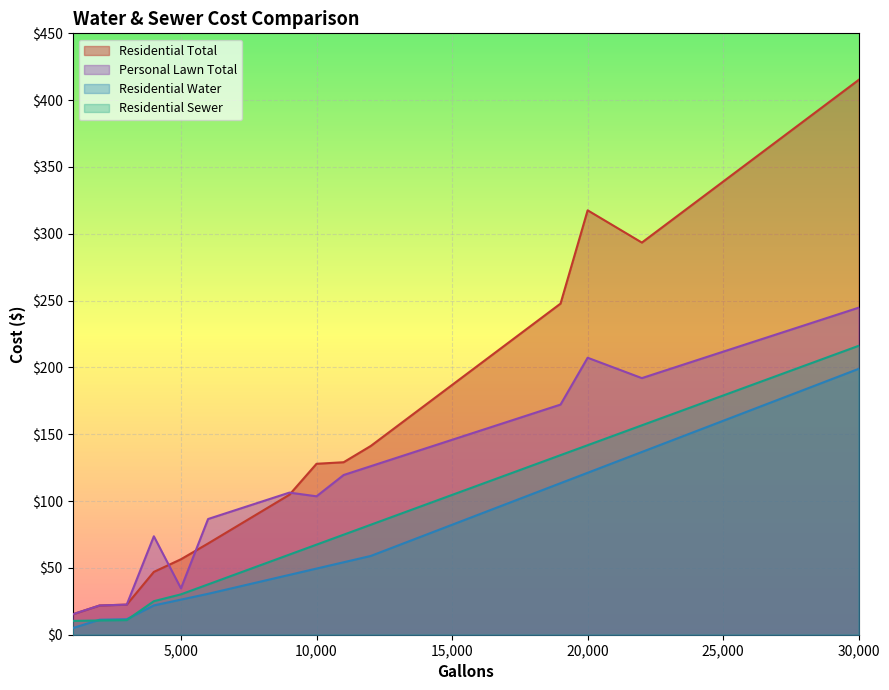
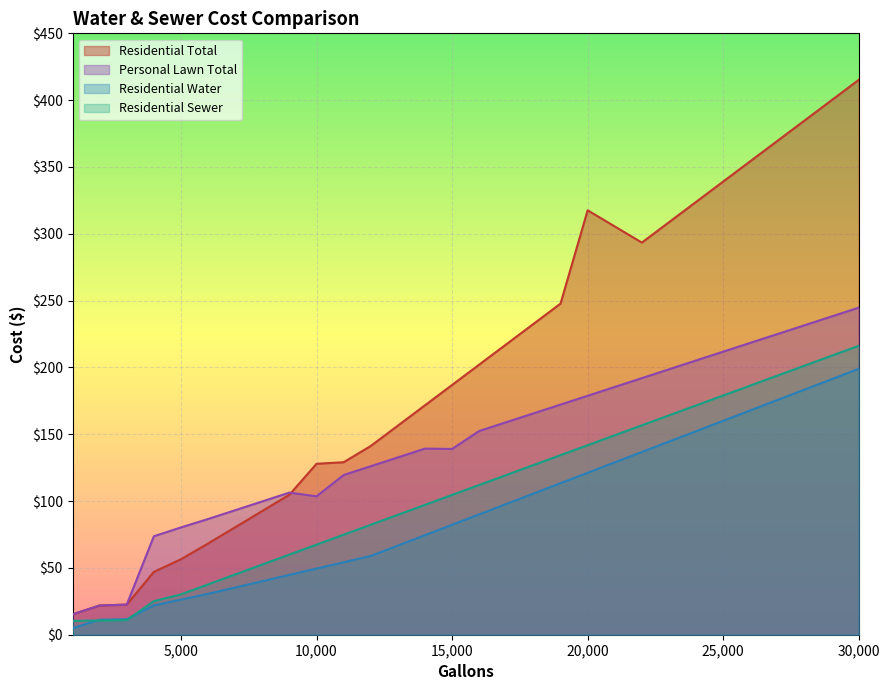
Personal Lawn Total, 5,000: $35 -> $80
Personal Lawn Total, 15,000: $146 -> $139
Personal Lawn Total, 20,000: $207 -> $179
